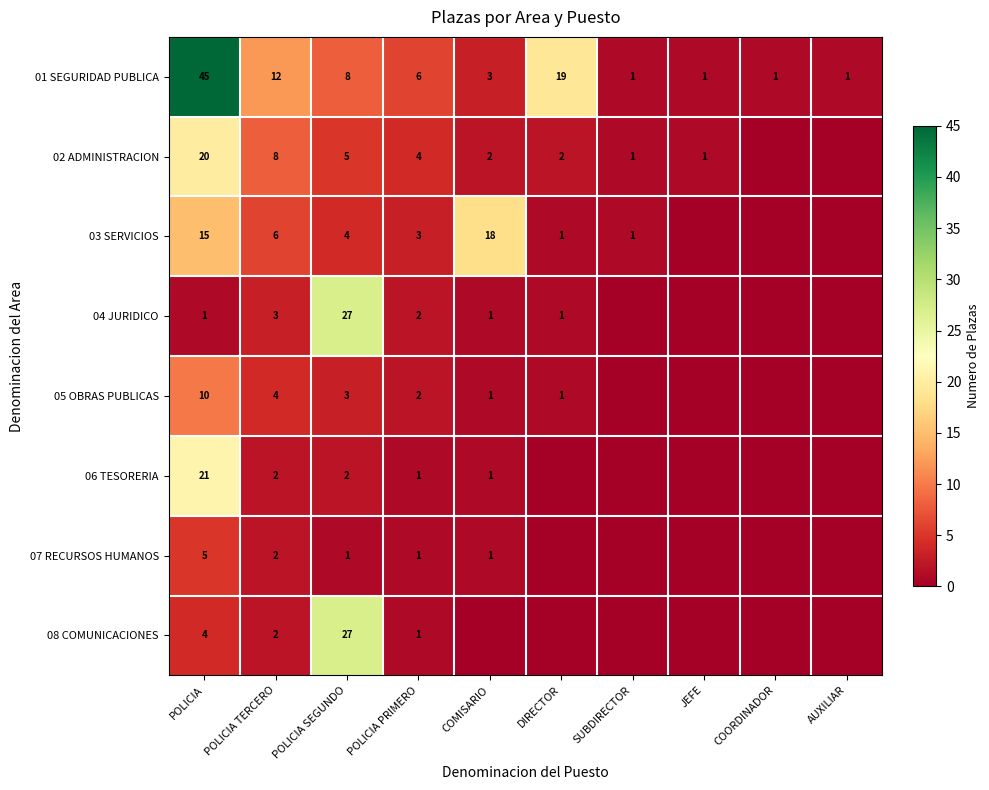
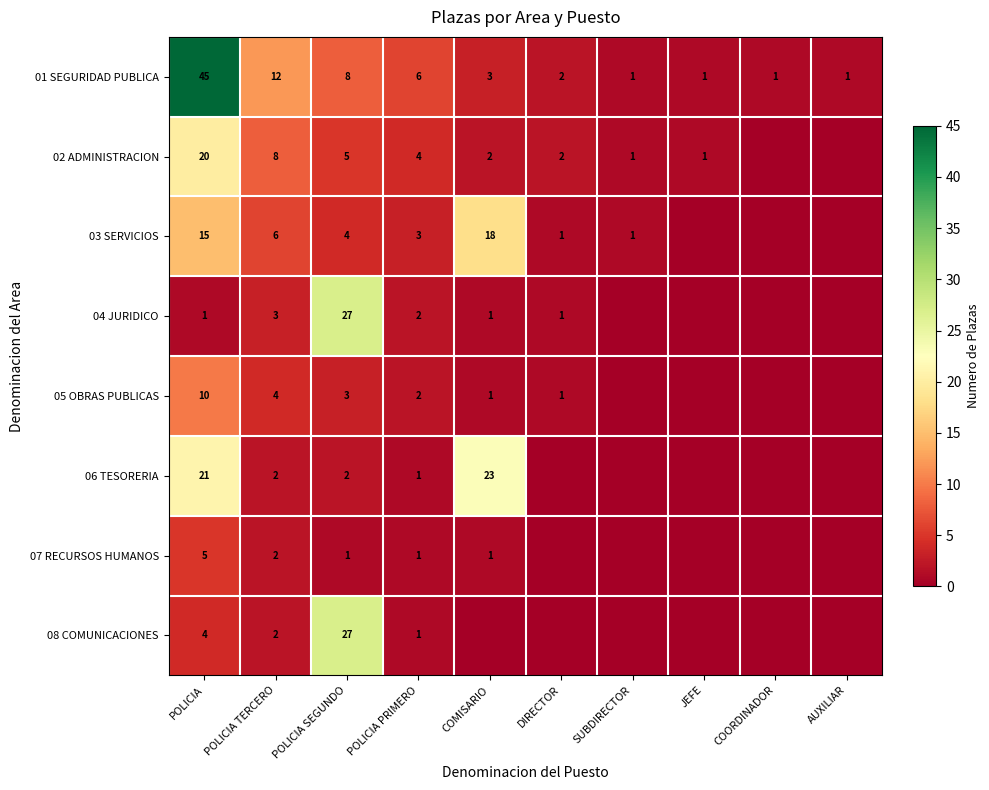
01 SEGURIDAD PUBLICA, DIRECTOR: 19 -> 2
06 TESORERIA, COMISARIO: 1 -> 23
